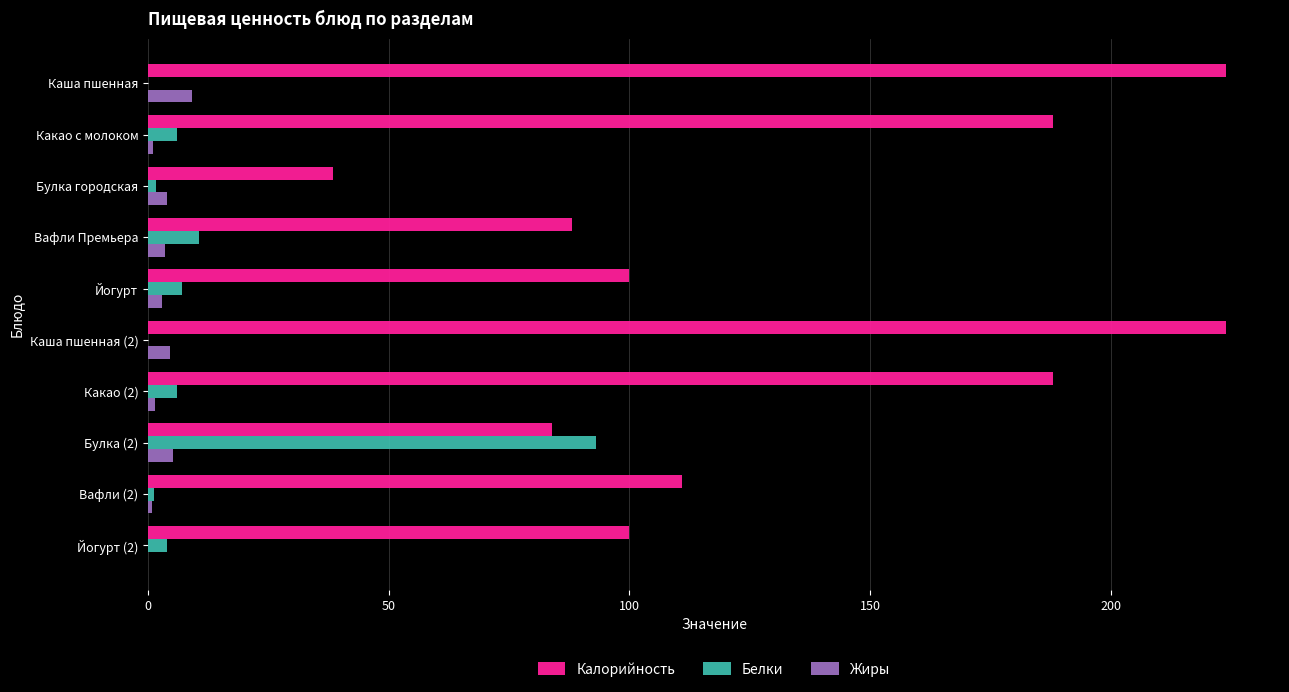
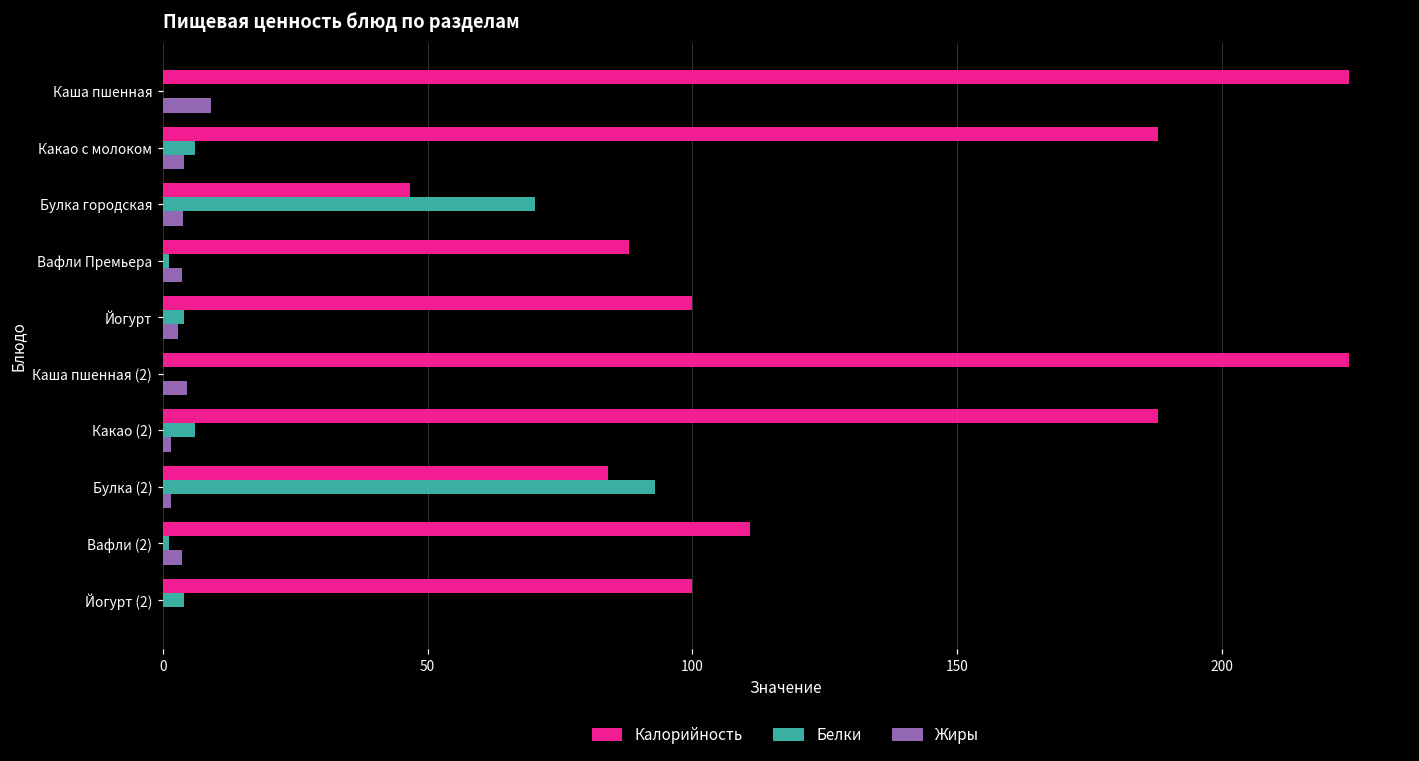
Жиры, Какао с молоком: 1 -> 4
Калорийность, Булка городская: 38 -> 47
Белки, Булка городская: 2 -> 70
Белки, Вафли Премьера: 11 -> 1
Белки, Йогурт: 7 -> 4
Жиры, Булка (2): 5 -> 2
Жиры, Вафли (2): 1 -> 4
